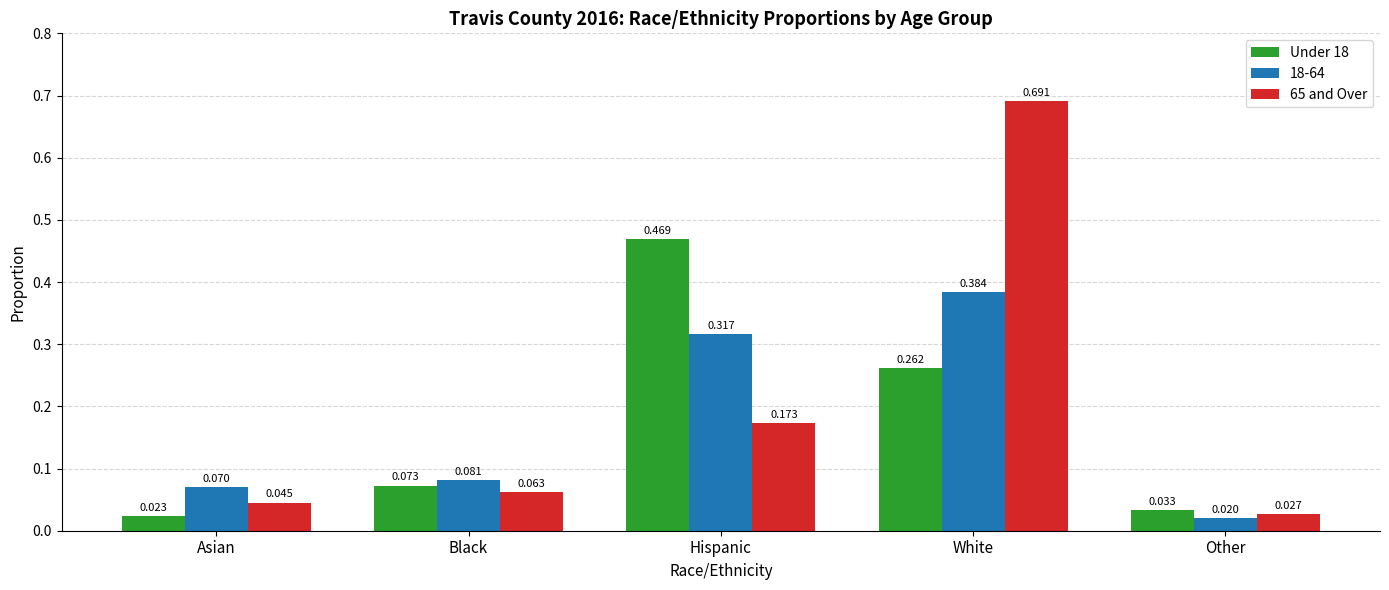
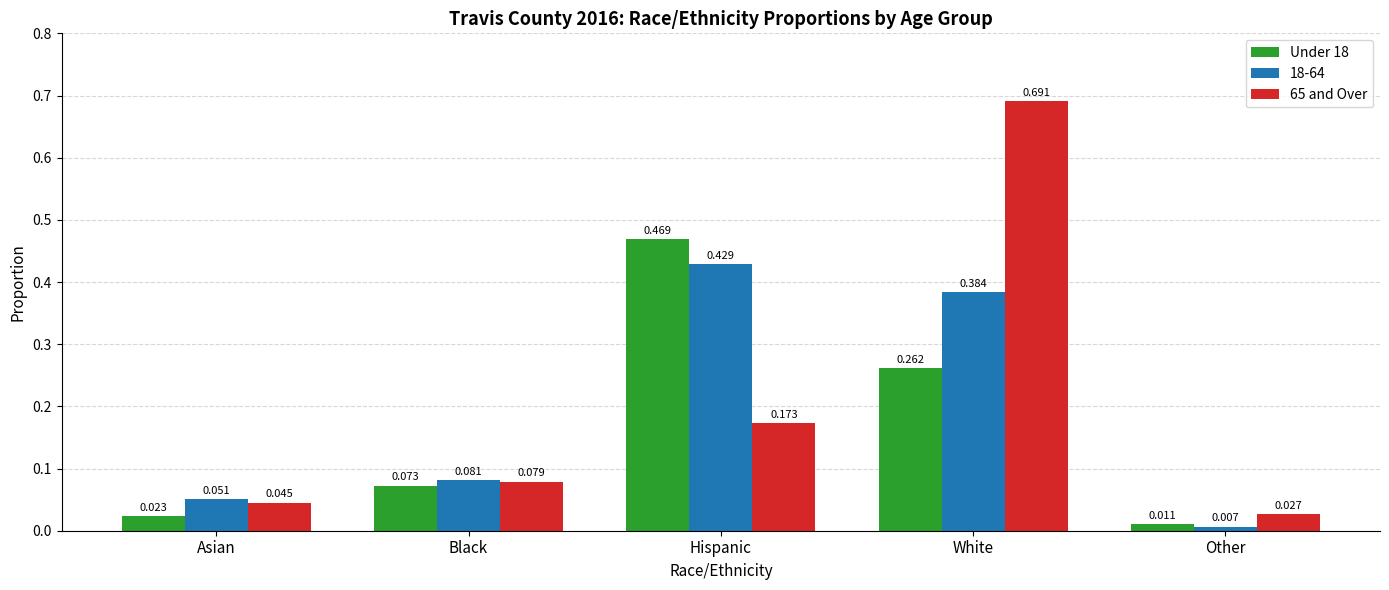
18-64, Asian: 0.070 -> 0.051
65 and Over, Black: 0.063 -> 0.079
18-64, Hispanic: 0.317 -> 0.429
Under 18, Other: 0.033 -> 0.011
18-64, Other: 0.020 -> 0.007
